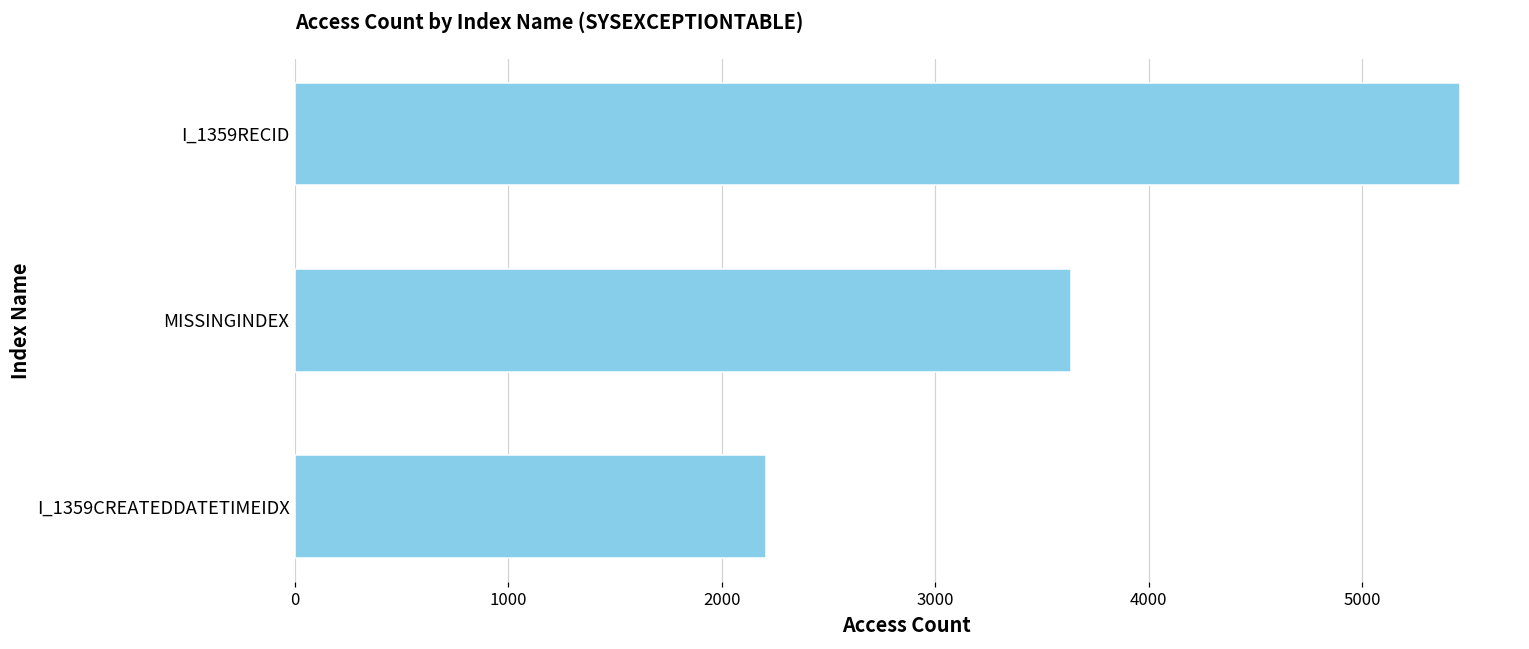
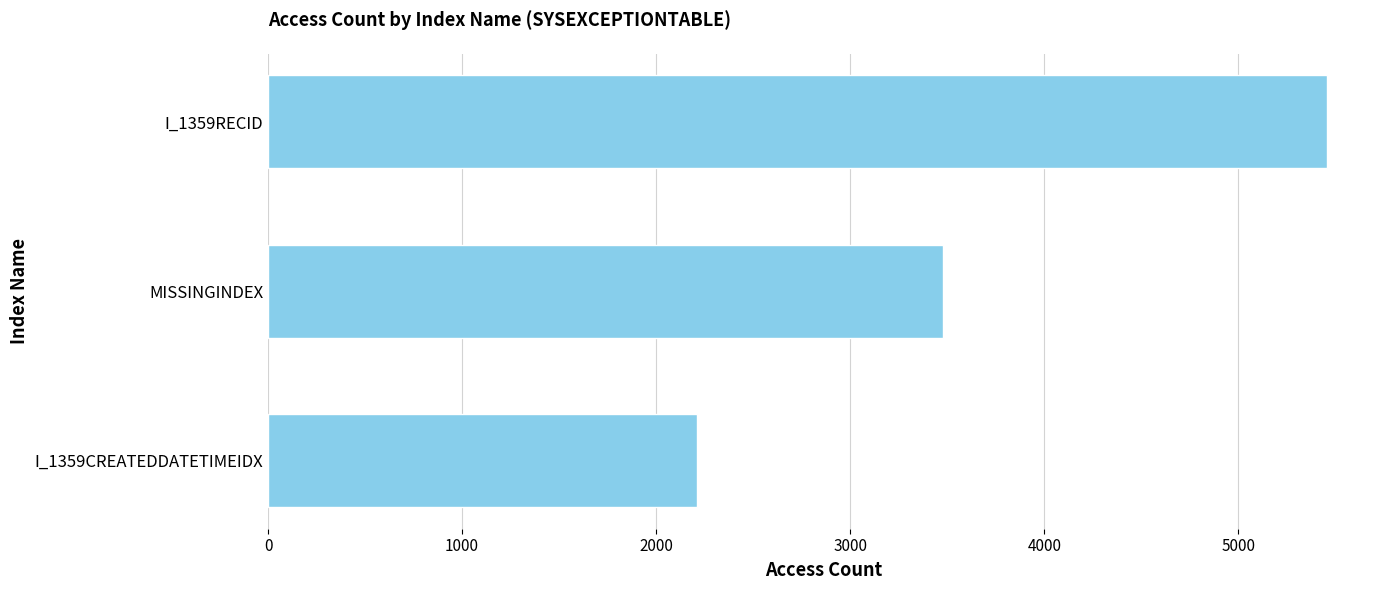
MISSINGINDEX: 3640 -> 3480
